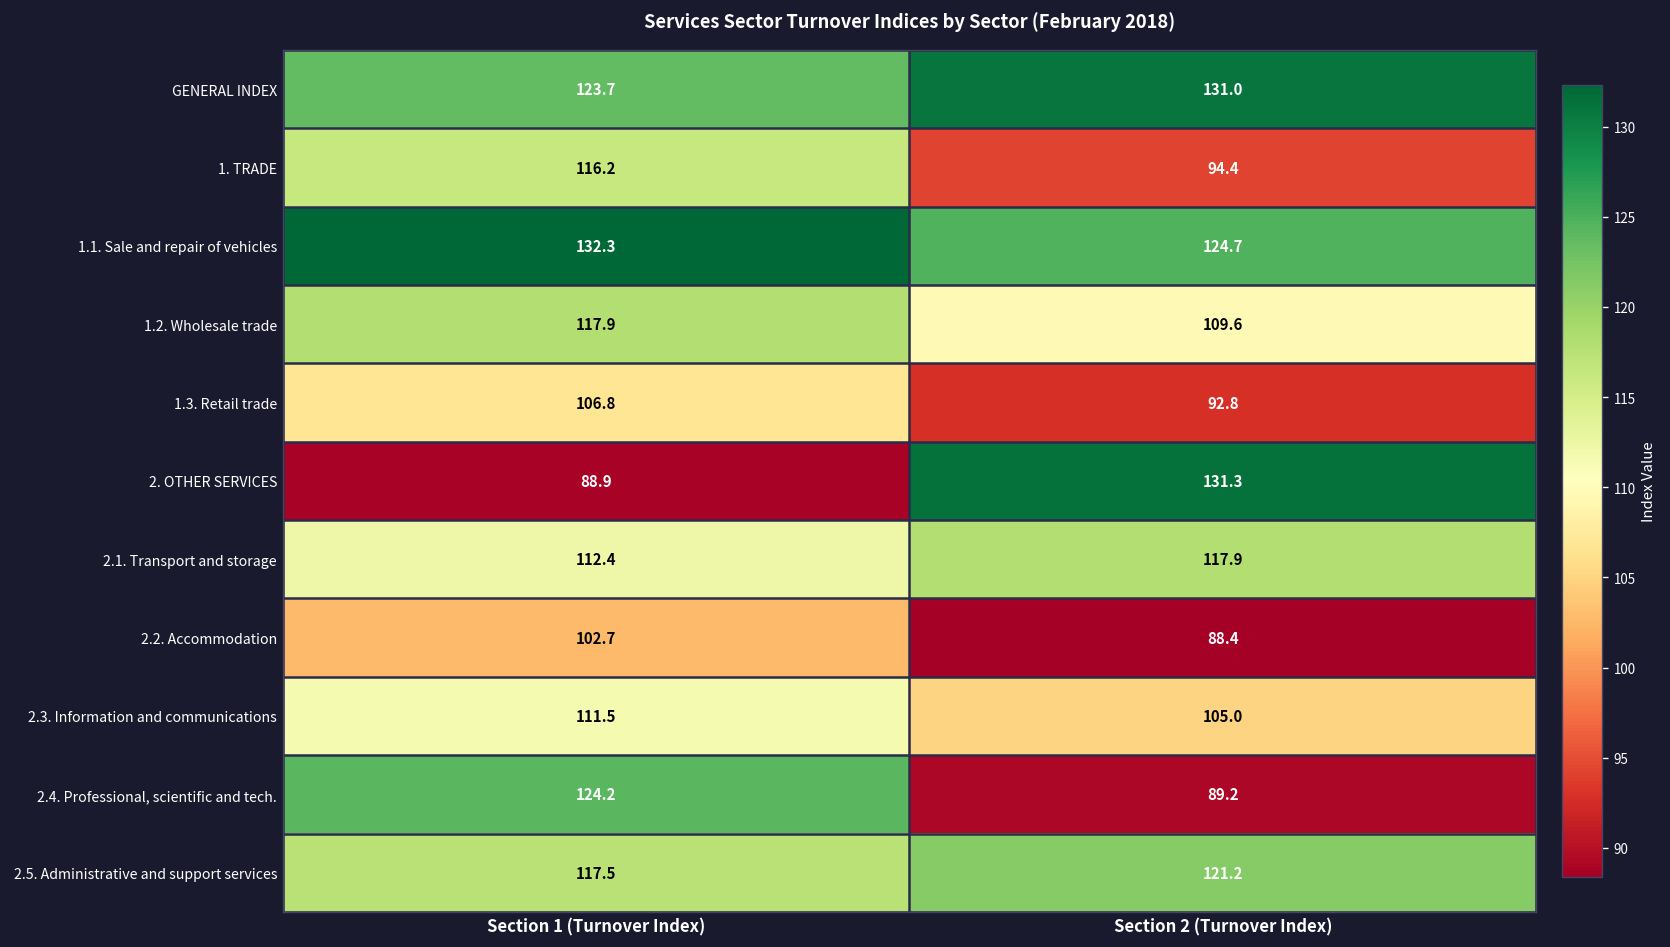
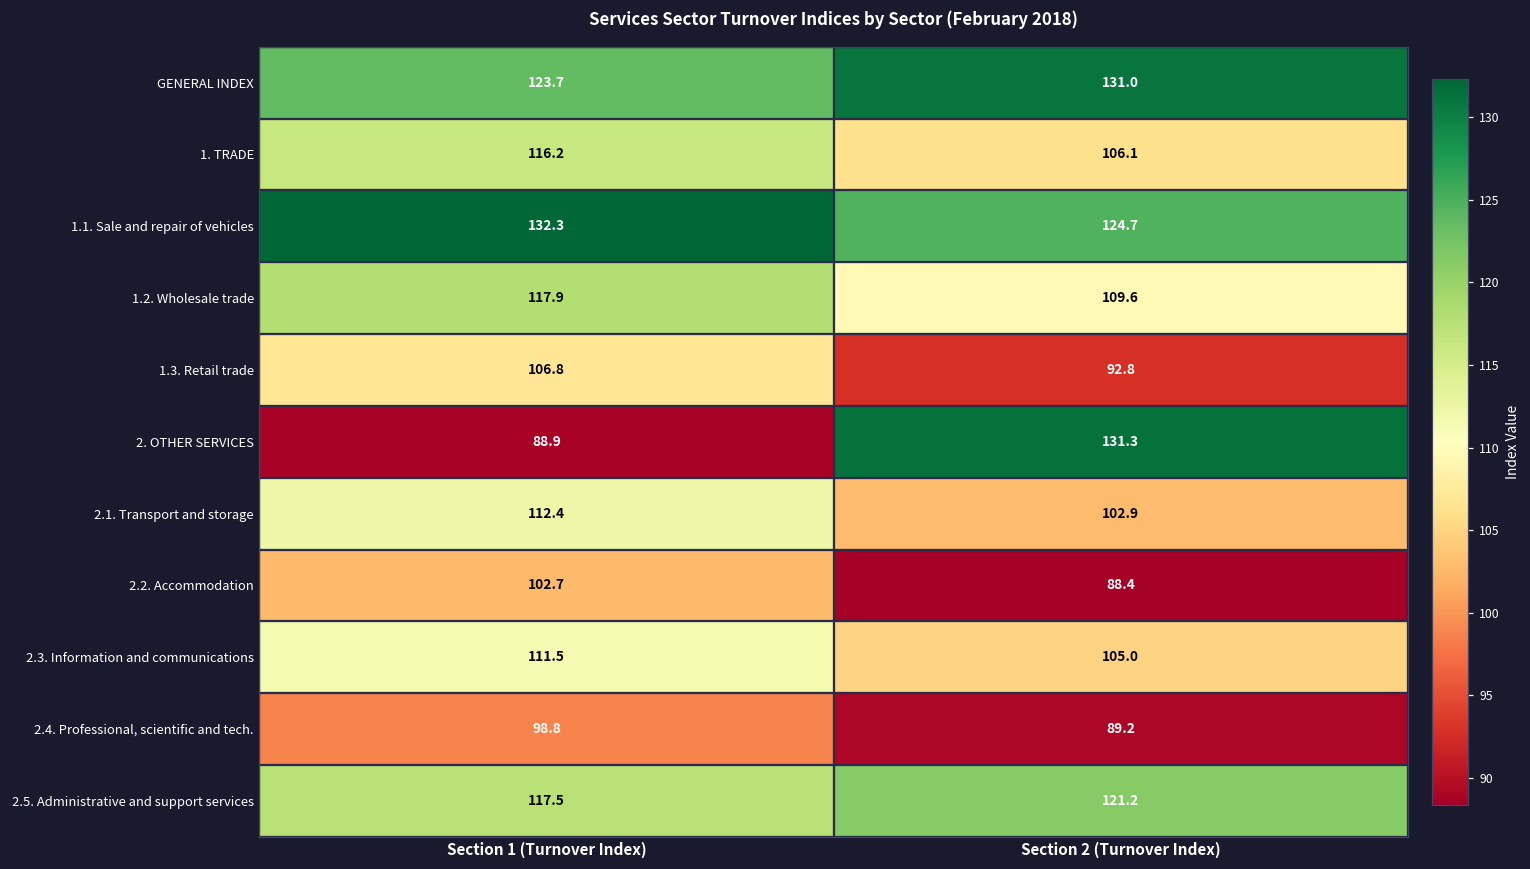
1. TRADE, Section 2 (Turnover Index): 94.4 -> 106.1
2.1. Transport and storage, Section 2 (Turnover Index): 117.9 -> 102.9
2.4. Professional, scientific and tech., Section 1 (Turnover Index): 124.2 -> 98.8
